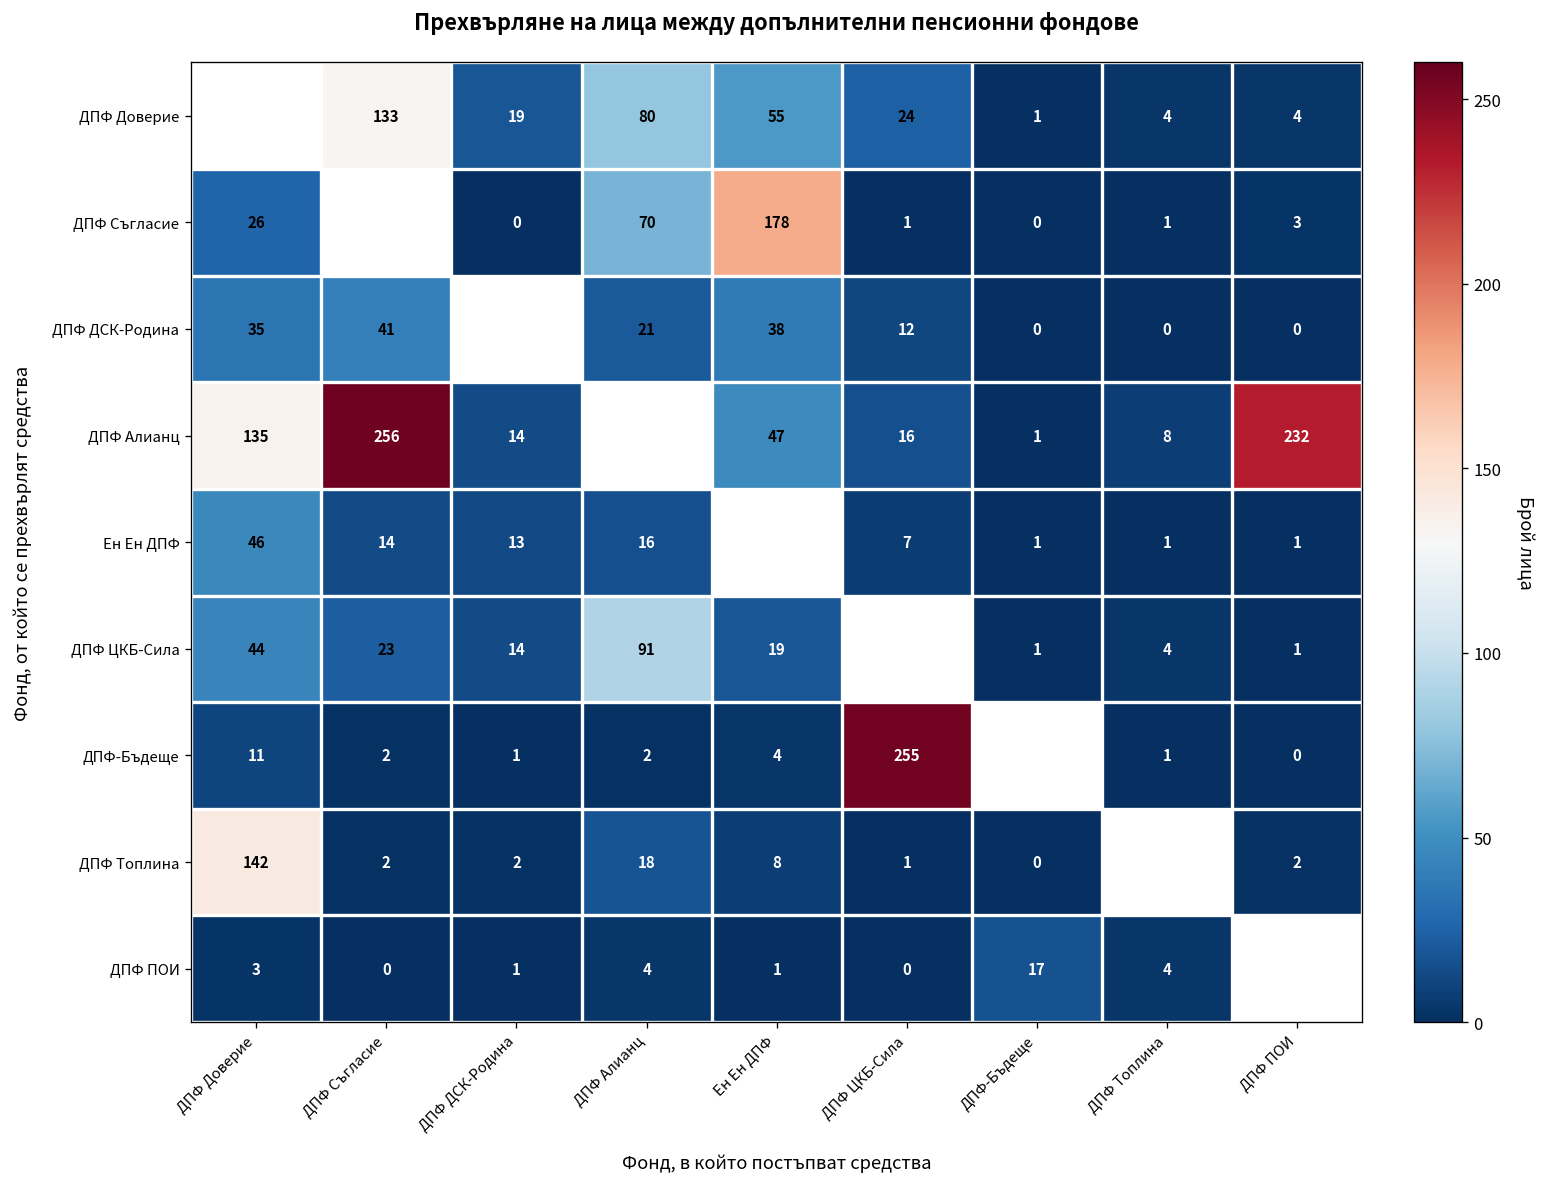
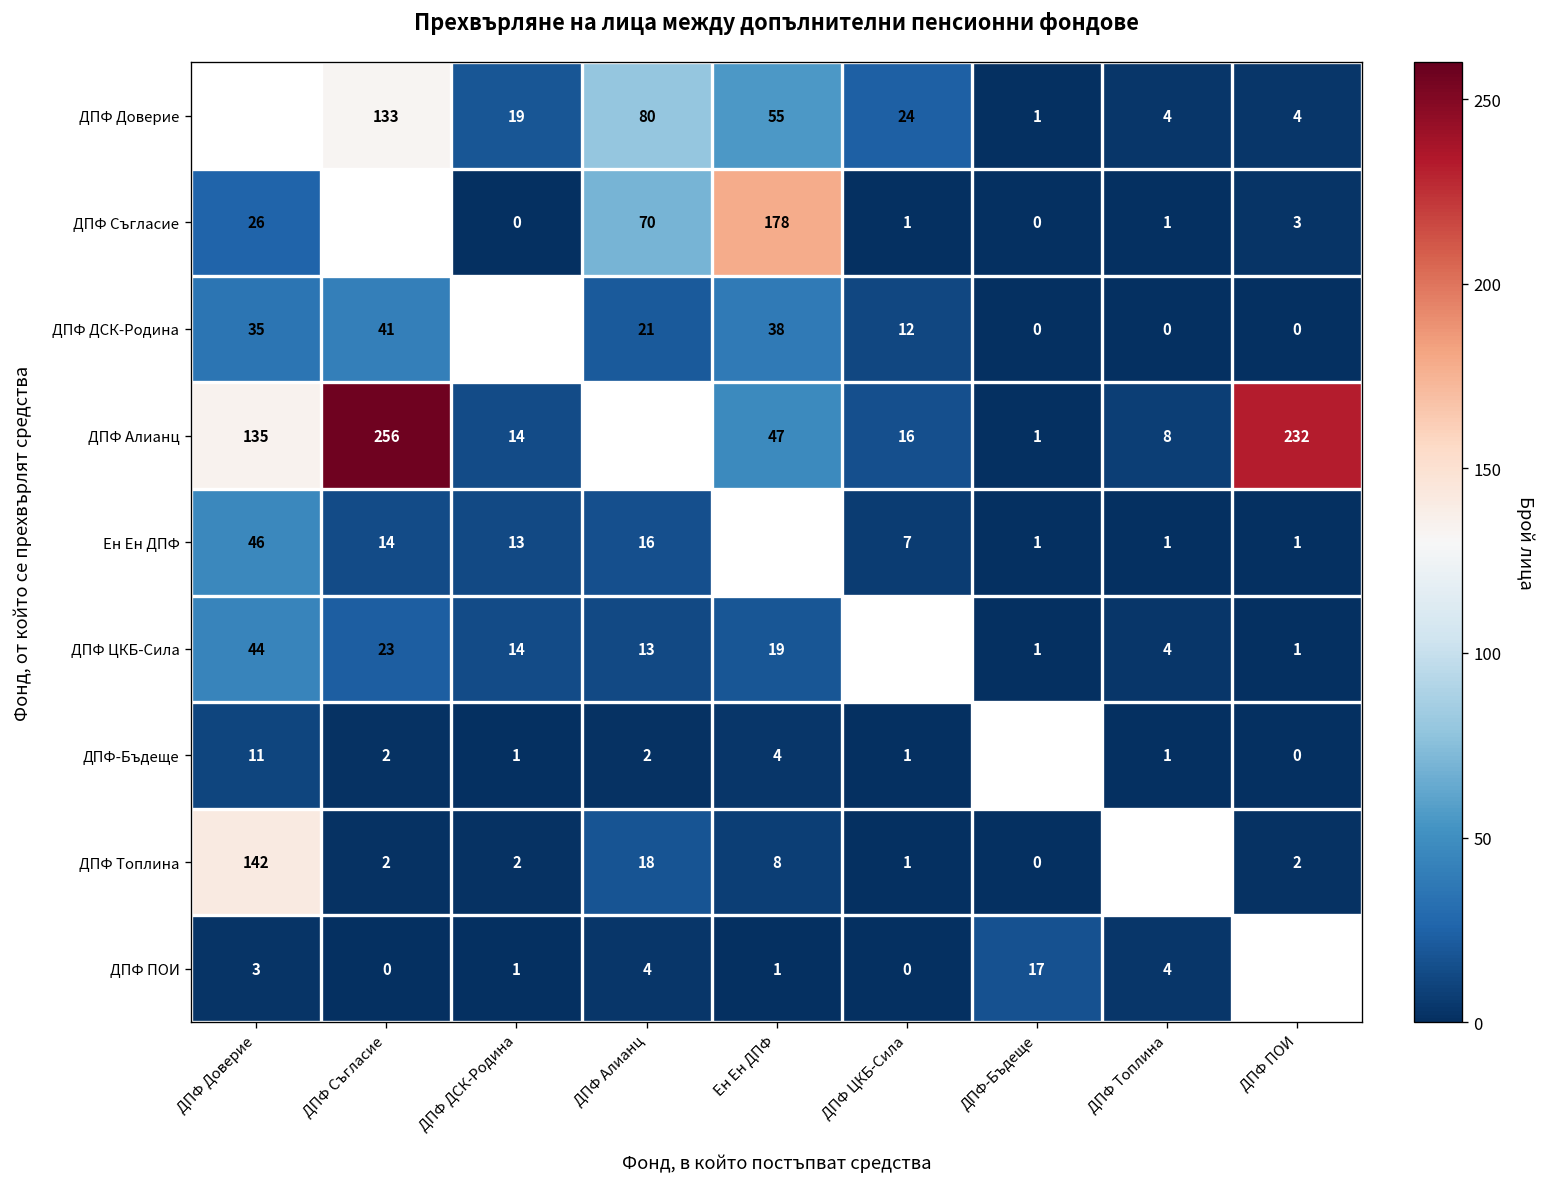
ДПФ ЦКБ-Сила, ДПФ Алианц: 91 -> 13
ДПФ-Бъдеще, ДПФ ЦКБ-Сила: 255 -> 1
